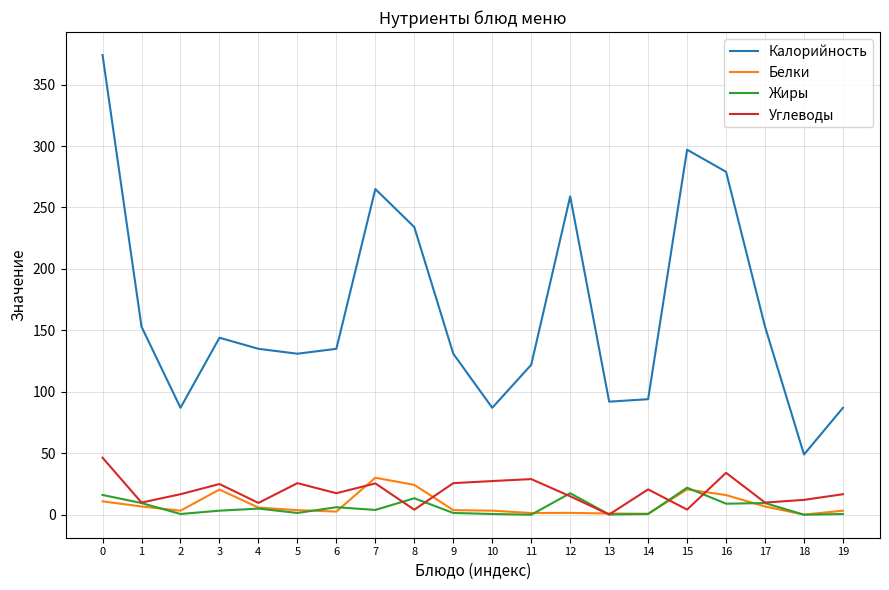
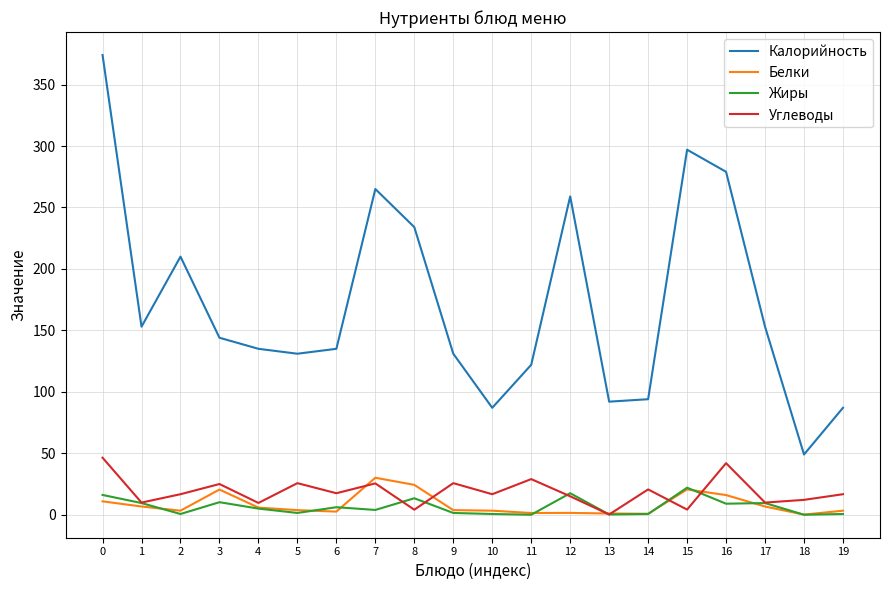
Калорийность, 2: 87 -> 210
Жиры, 3: 3 -> 10
Углеводы, 10: 27 -> 17
Углеводы, 16: 34 -> 42
